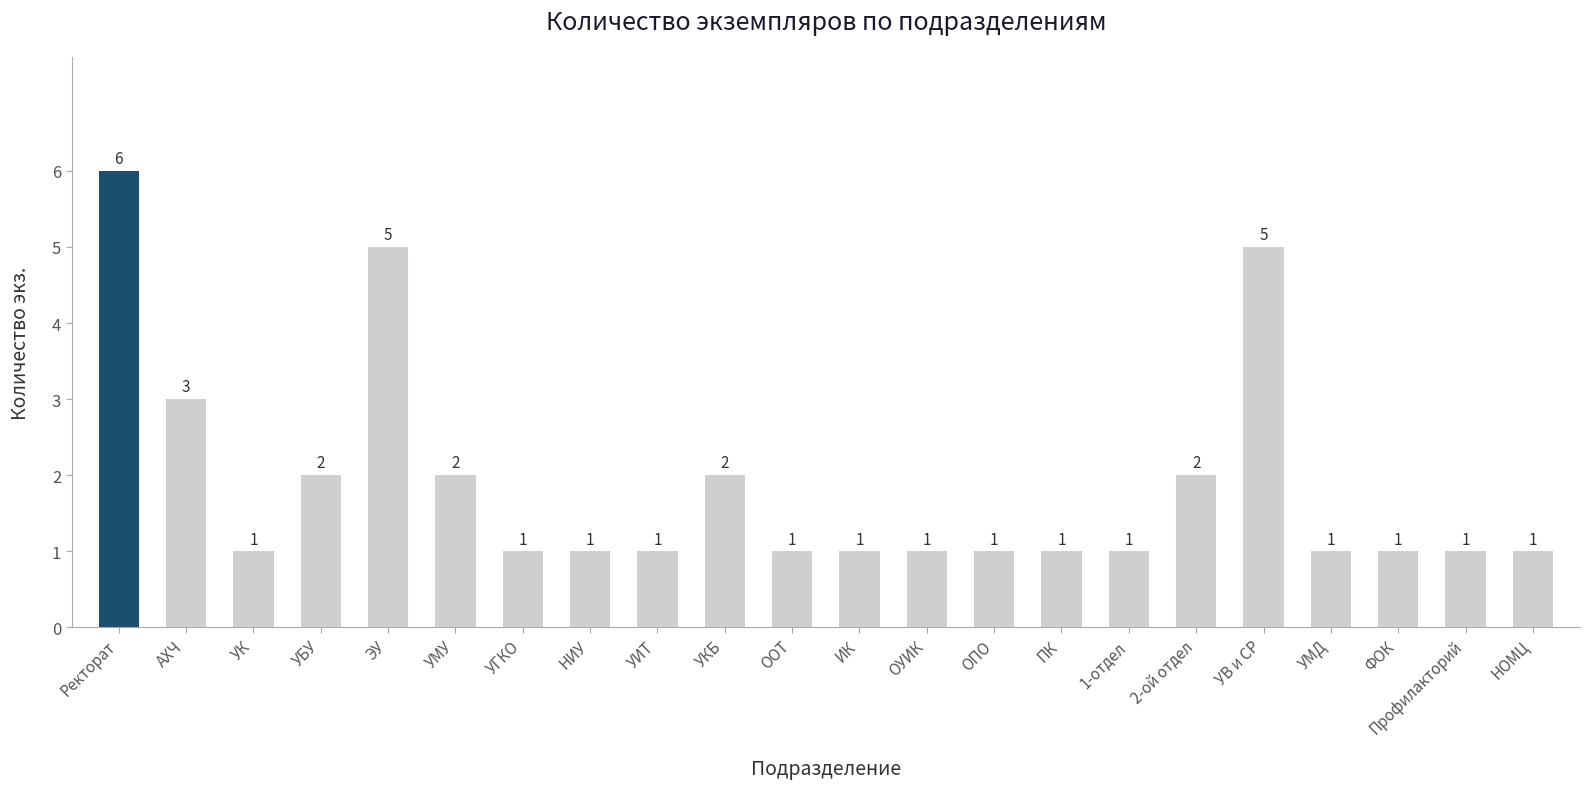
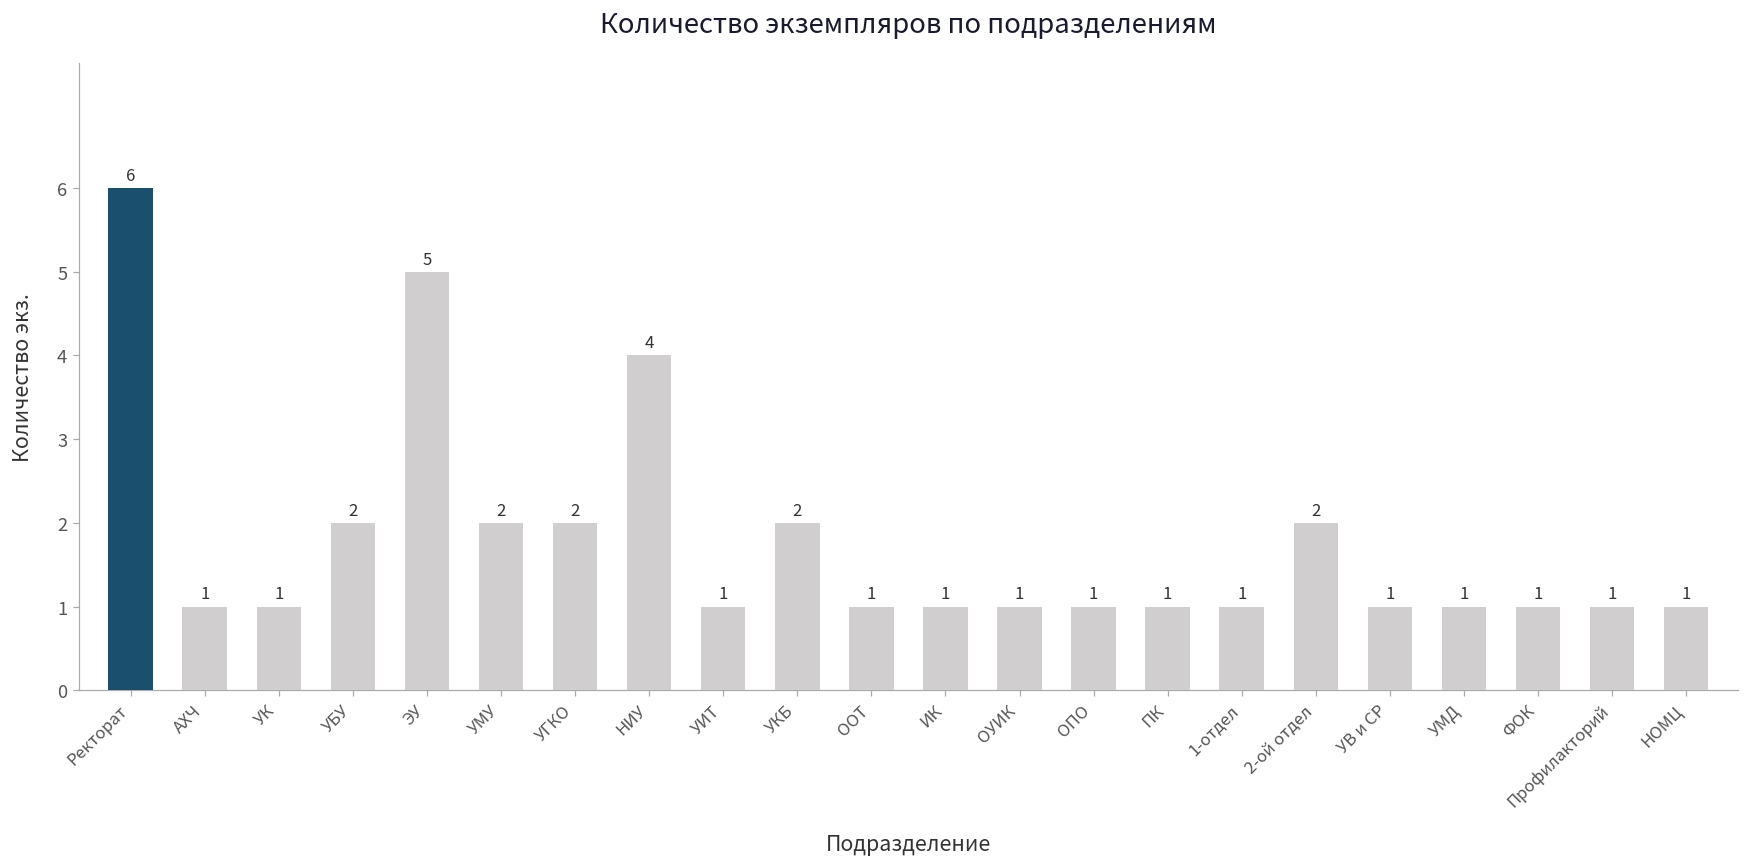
АХЧ: 3 -> 1
УГКО: 1 -> 2
НИУ: 1 -> 4
УВ и СР: 5 -> 1
